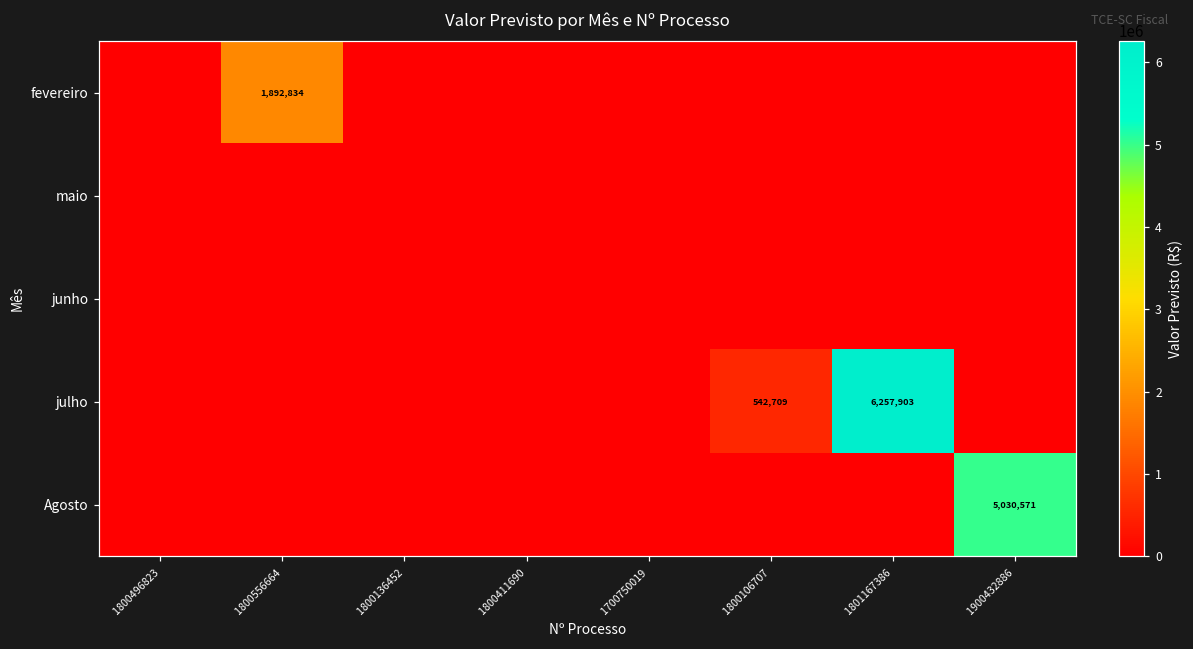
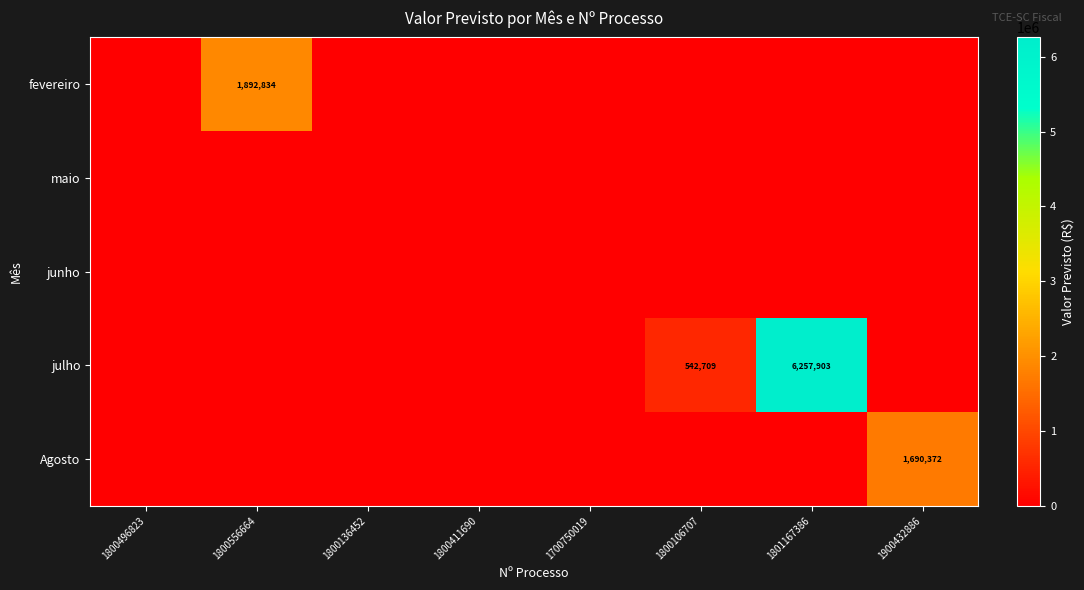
Agosto, 1900432886: 5,030,571 -> 1,690,372
